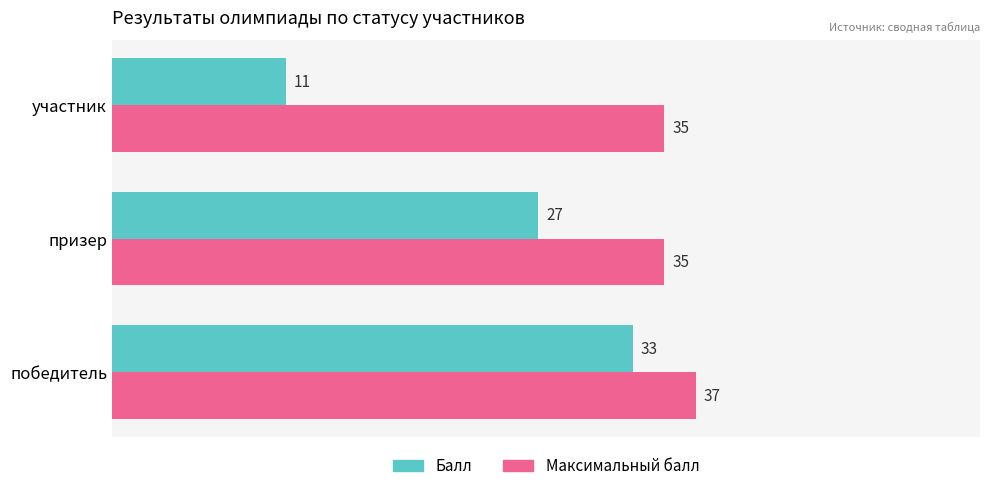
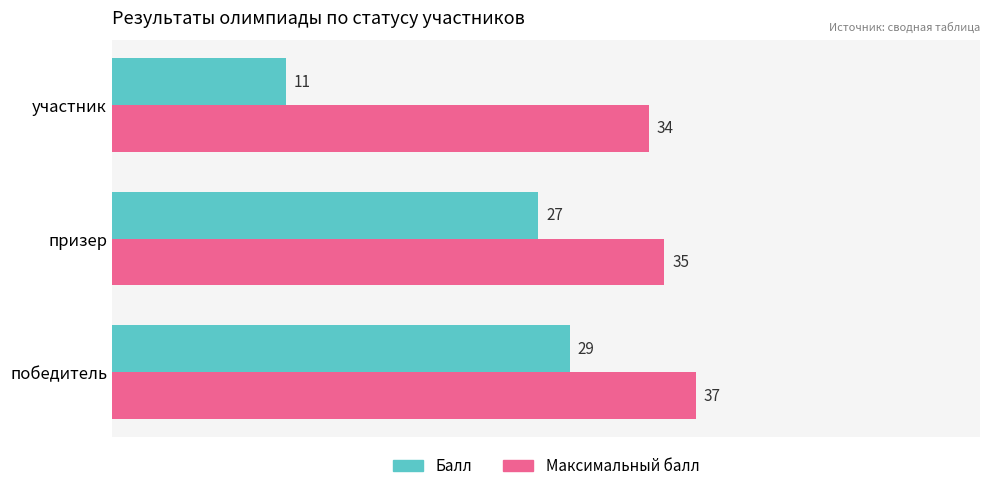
Максимальный балл, участник: 35 -> 34
Балл, победитель: 33 -> 29
